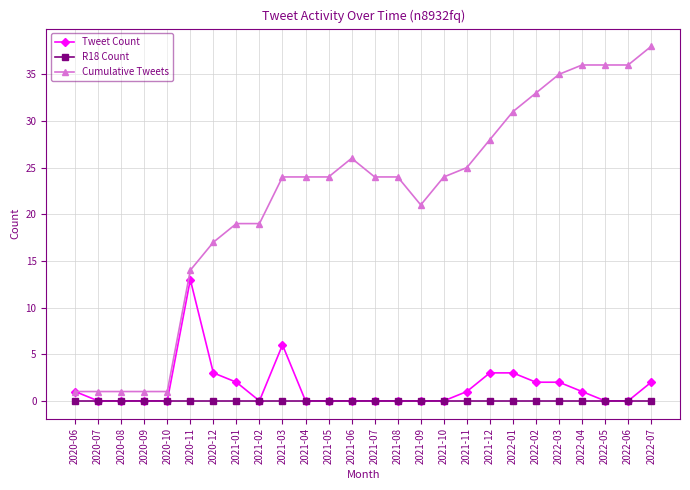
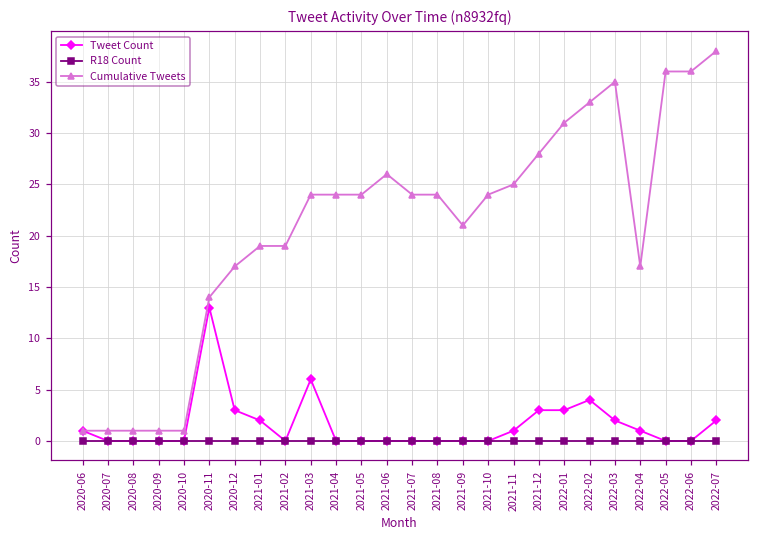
Tweet Count, 2022-02: 2 -> 4
Cumulative Tweets, 2022-04: 36 -> 17
